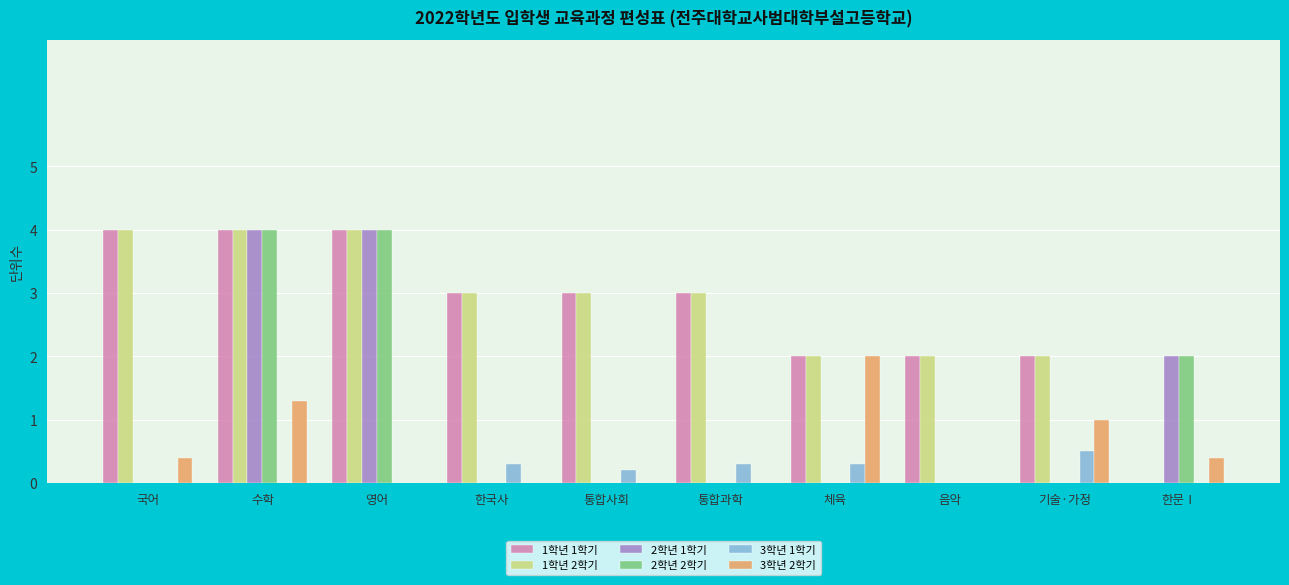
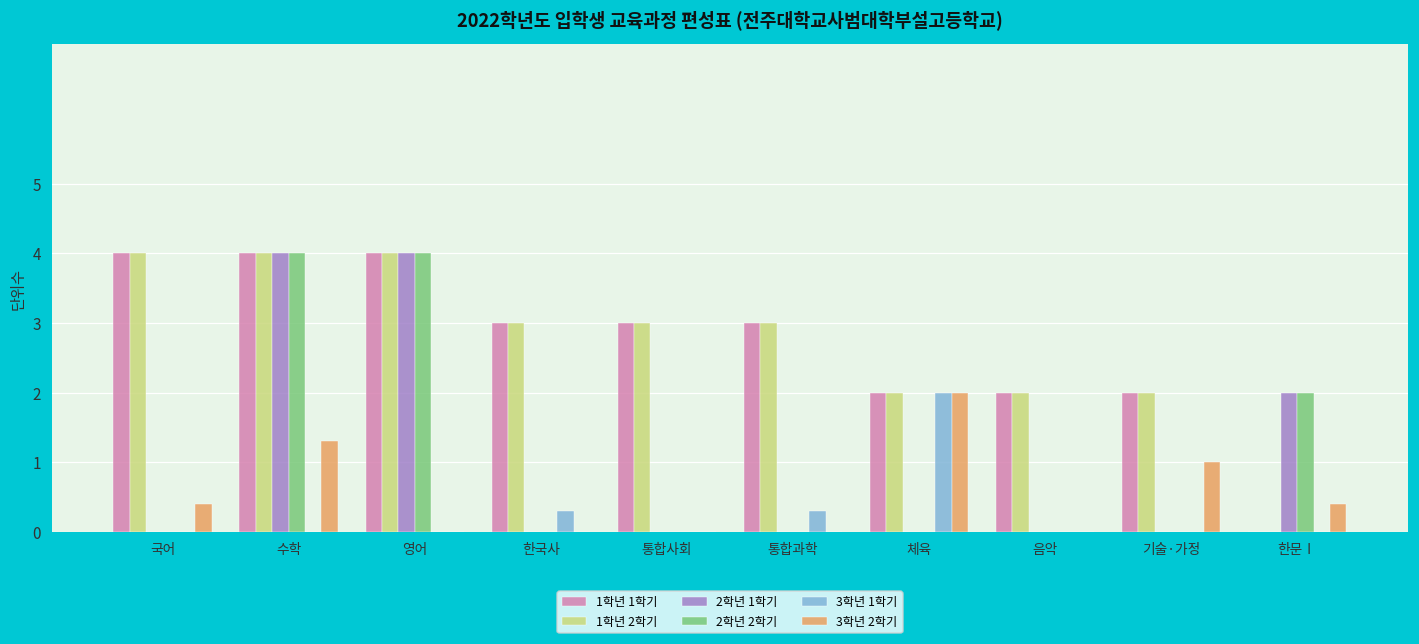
3학년 1학기, 통합사회: 0.2 -> 0.0
3학년 1학기, 체육: 0.3 -> 2.0
3학년 1학기, 기술·가정: 0.5 -> 0.0
